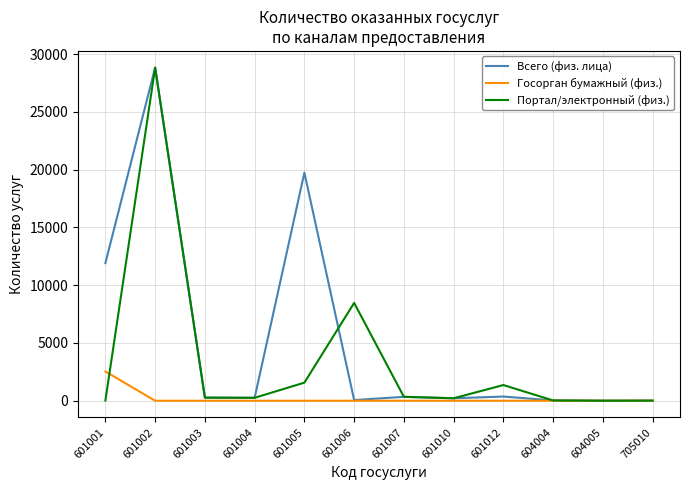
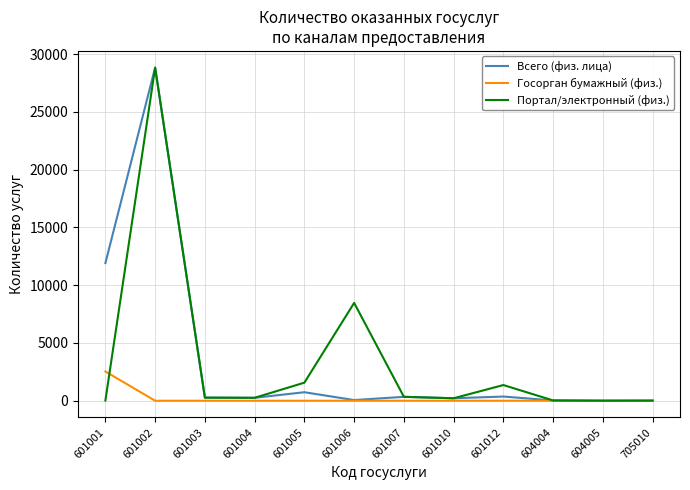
Всего (физ. лица), 601005: 19700 -> 700
